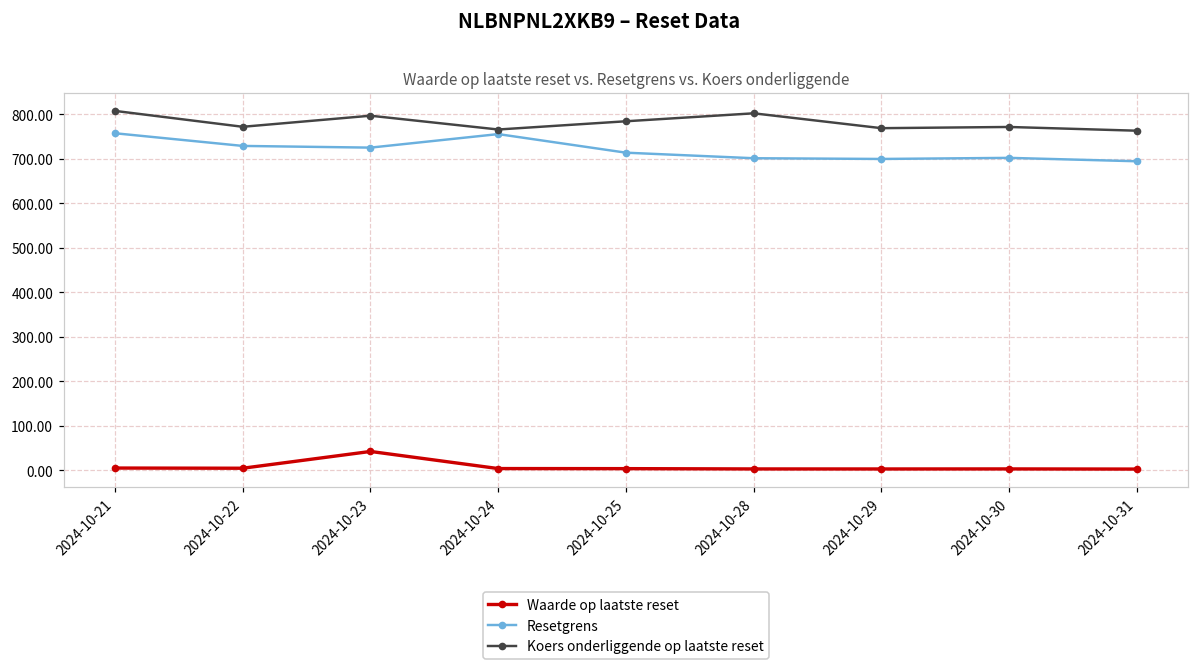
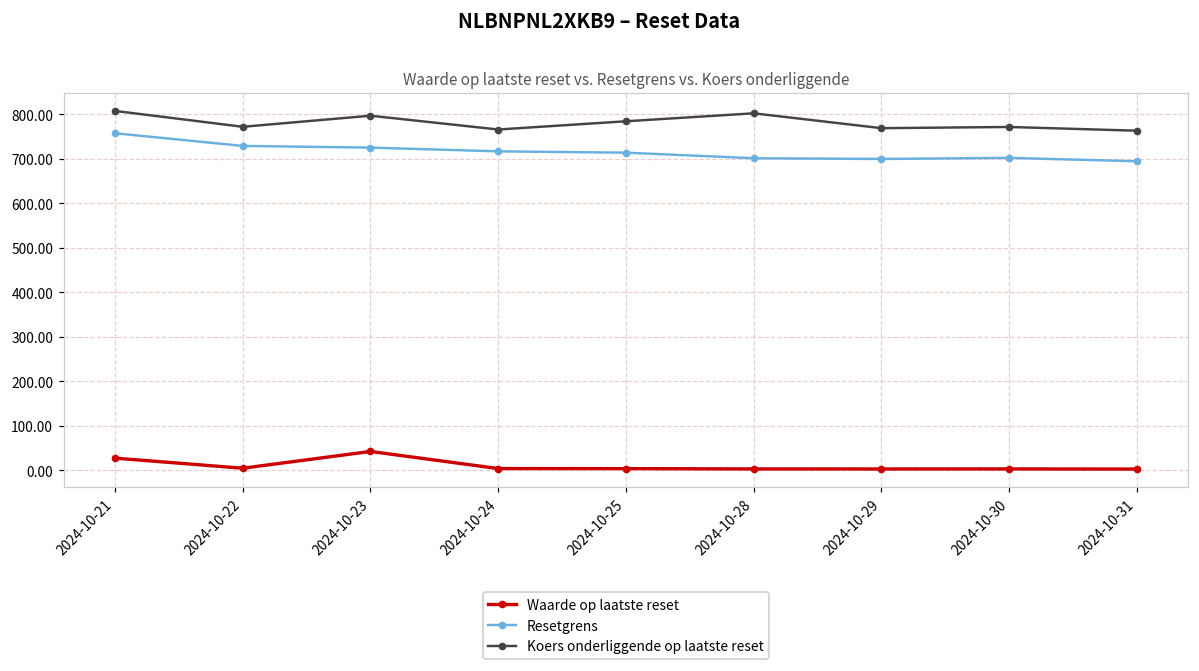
Waarde op laatste reset, 2024-10-21: 10 -> 30
Resetgrens, 2024-10-24: 760 -> 720
